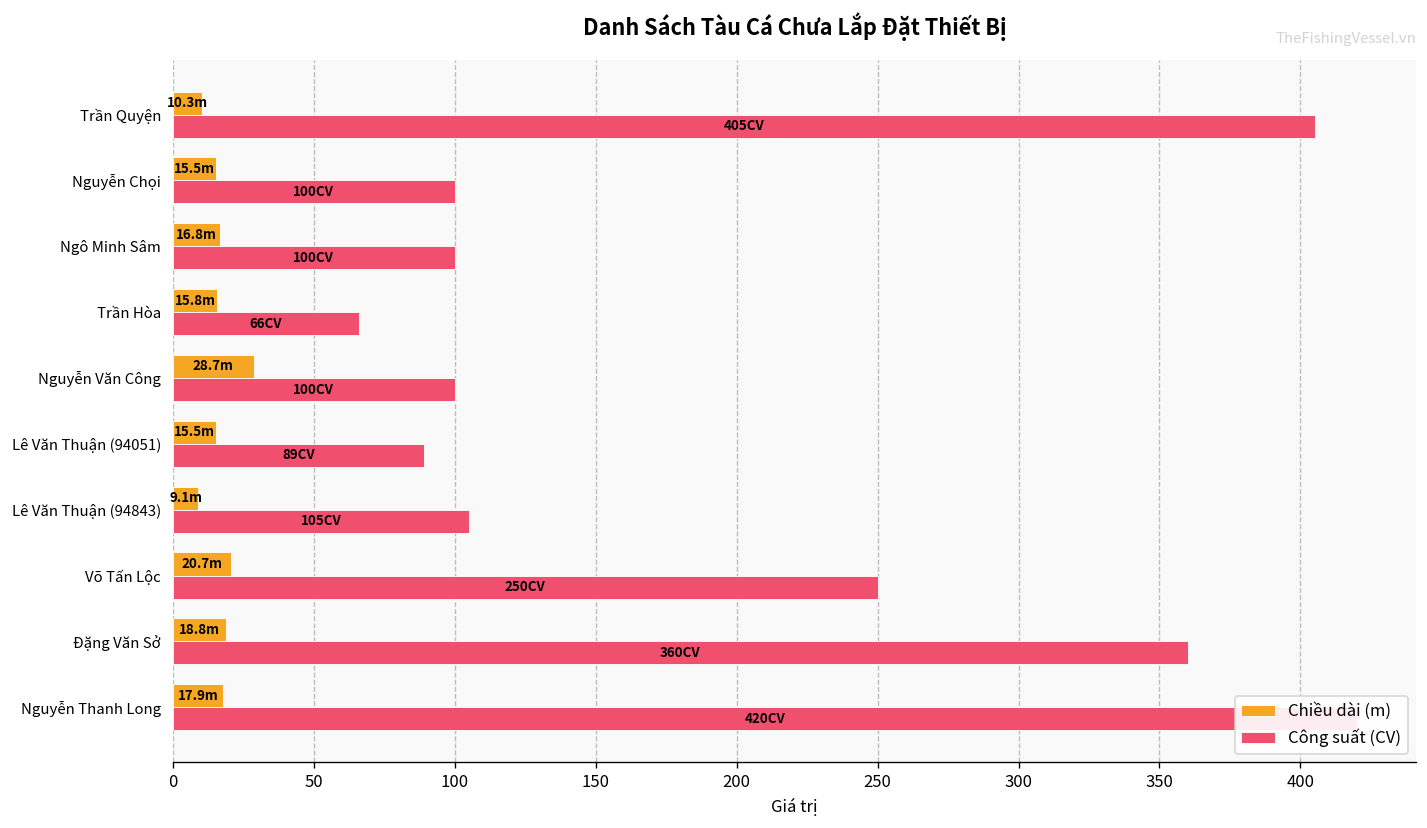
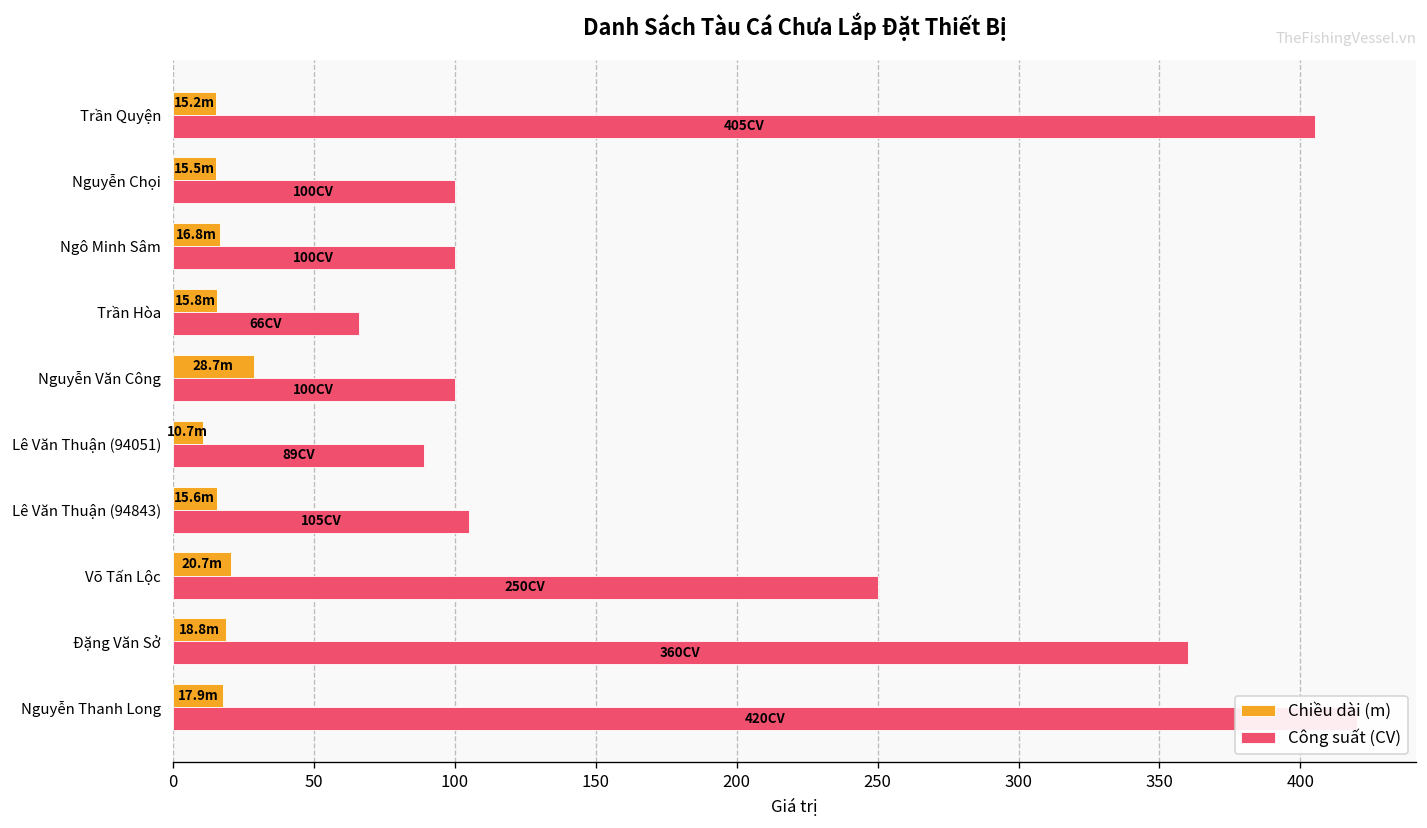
Chiều dài (m), Trần Quyện: 10.3m -> 15.2m
Chiều dài (m), Lê Văn Thuận (94051): 15.5m -> 10.7m
Chiều dài (m), Lê Văn Thuận (94843): 9.1m -> 15.6m
